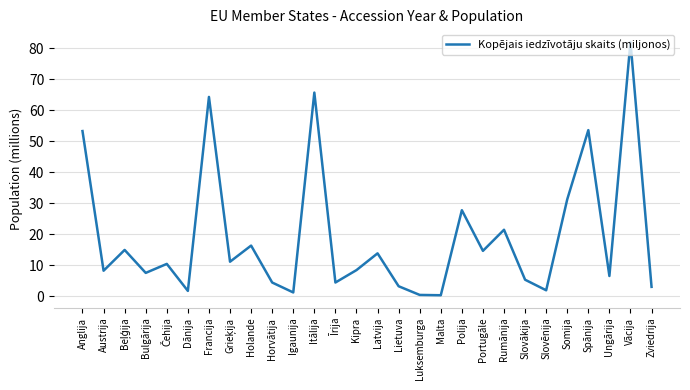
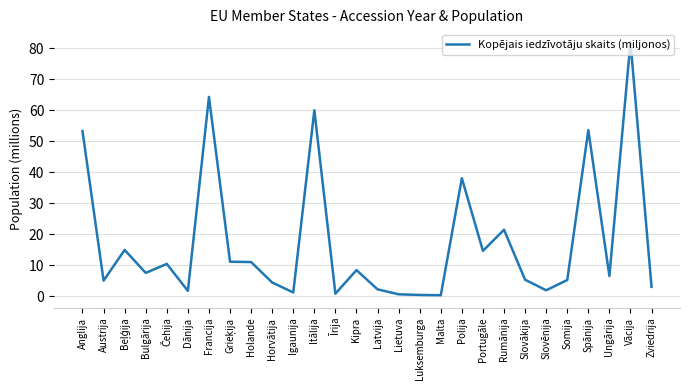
Austrija: 8 -> 5
Holande: 16 -> 11
Itālija: 66 -> 60
Īrija: 5 -> 1
Latvija: 14 -> 2
Lietuva: 3 -> 1
Polija: 28 -> 38
Somija: 31 -> 5
